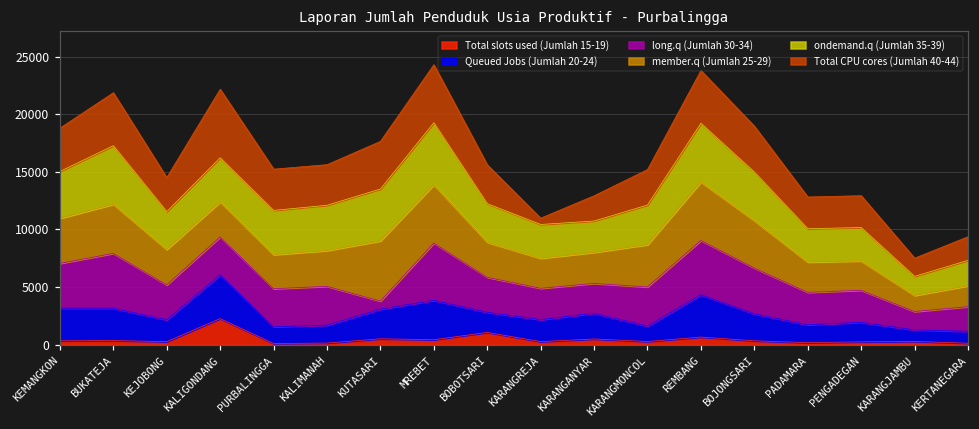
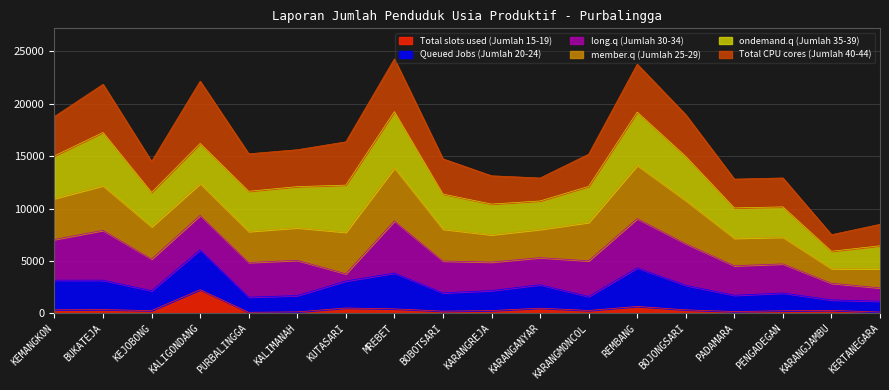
member.q (Jumlah 25-29), KUTASARI: 5200 -> 4000
Total slots used (Jumlah 15-19), BOBOTSARI: 1100 -> 200
Total CPU cores (Jumlah 40-44), KARANGREJA: 500 -> 2700
long.q (Jumlah 30-34), KERTANEGARA: 2100 -> 1300
